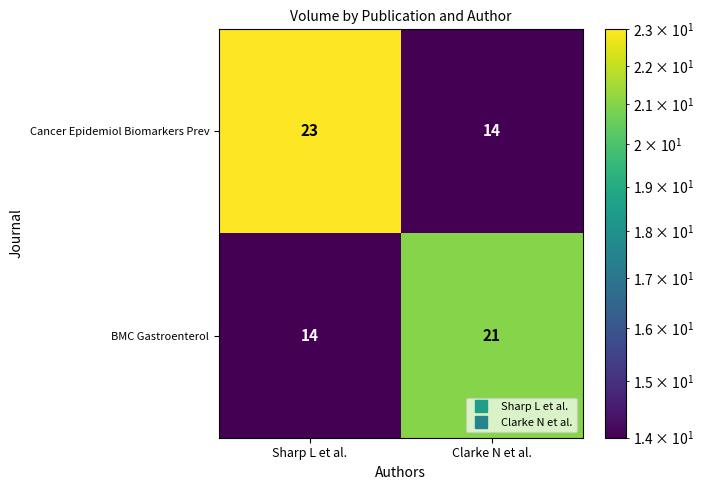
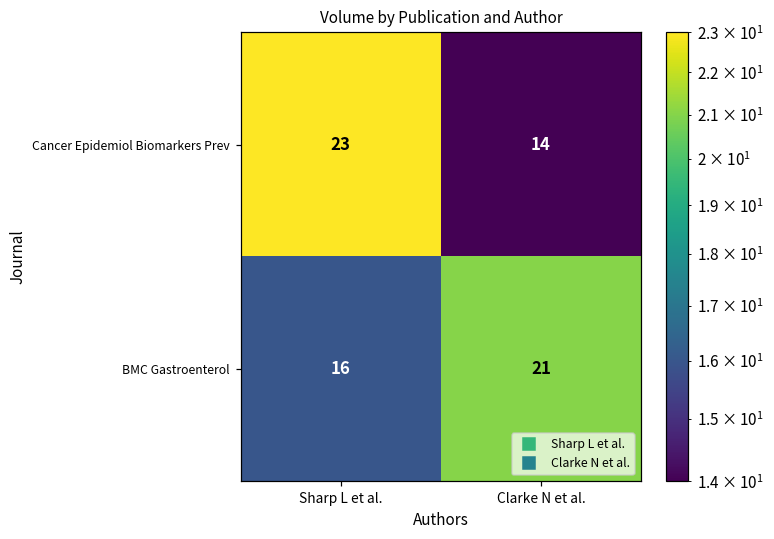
BMC Gastroenterol, Sharp L et al.: 14 -> 16
